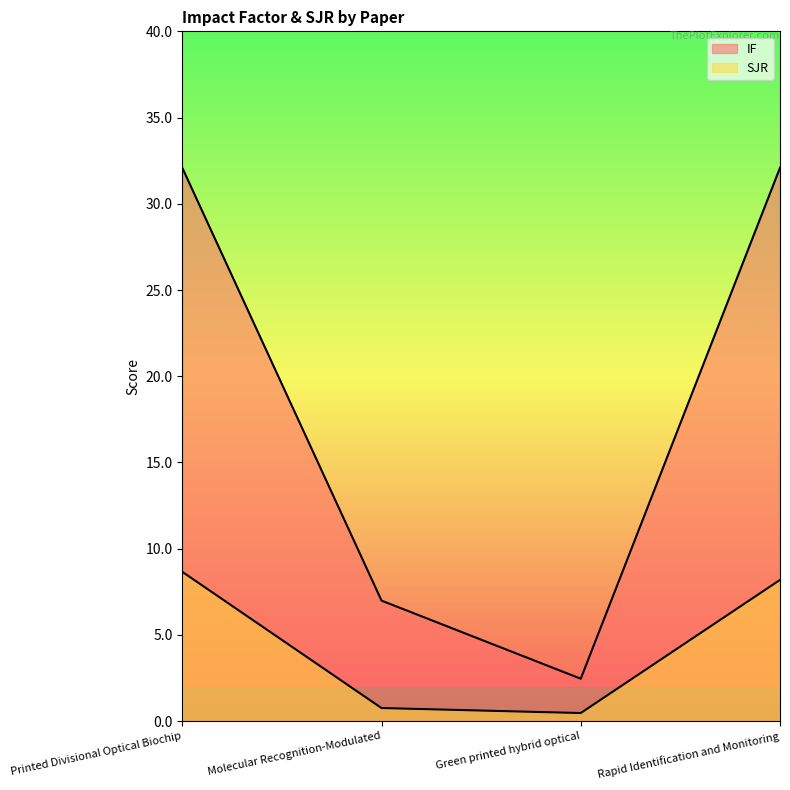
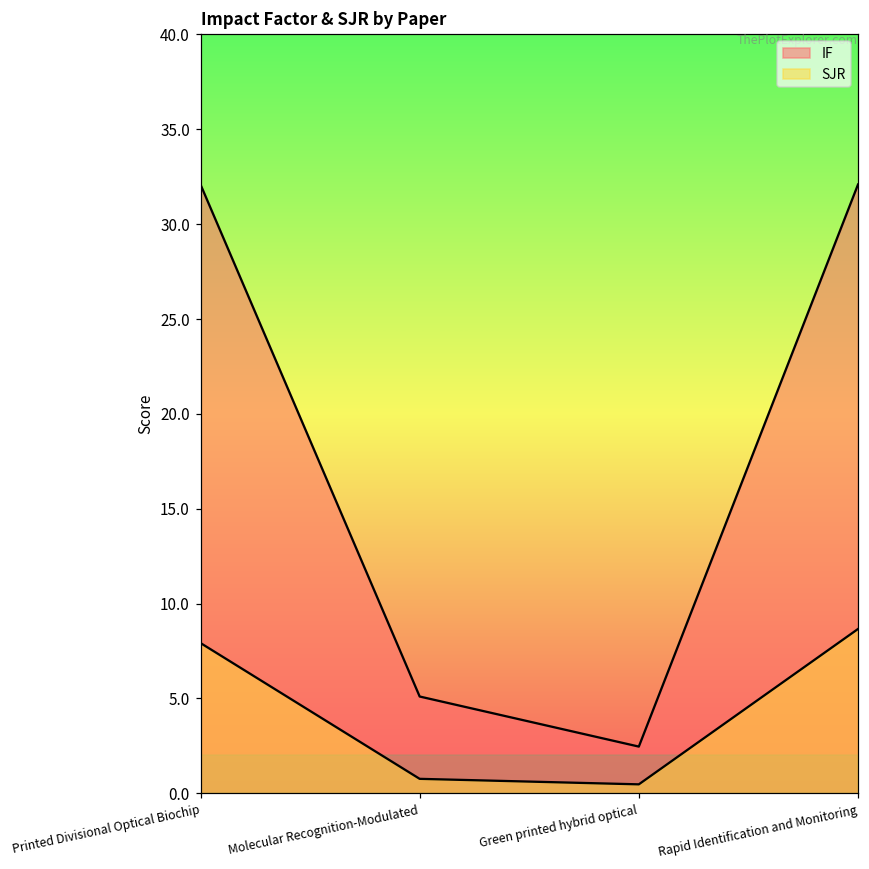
SJR, Printed Divisional Optical Biochip: 8.7 -> 7.9
IF, Molecular Recognition-Modulated: 7.0 -> 5.1
SJR, Rapid Identification and Monitoring: 8.2 -> 8.7
